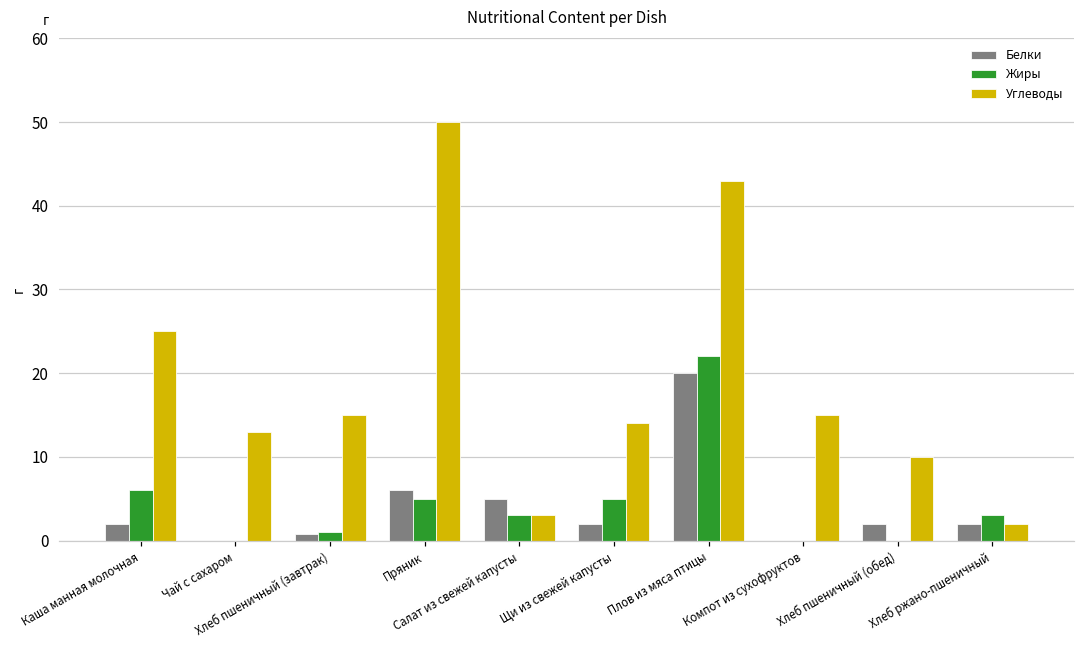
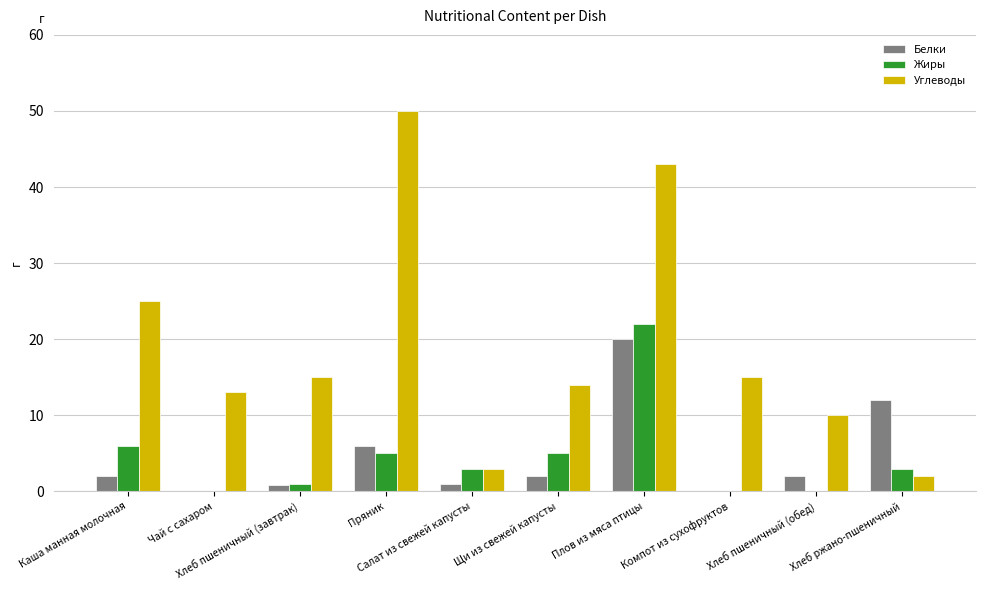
Белки, Салат из свежей капусты: 5 -> 1
Белки, Хлеб ржано-пшеничный: 2 -> 12
